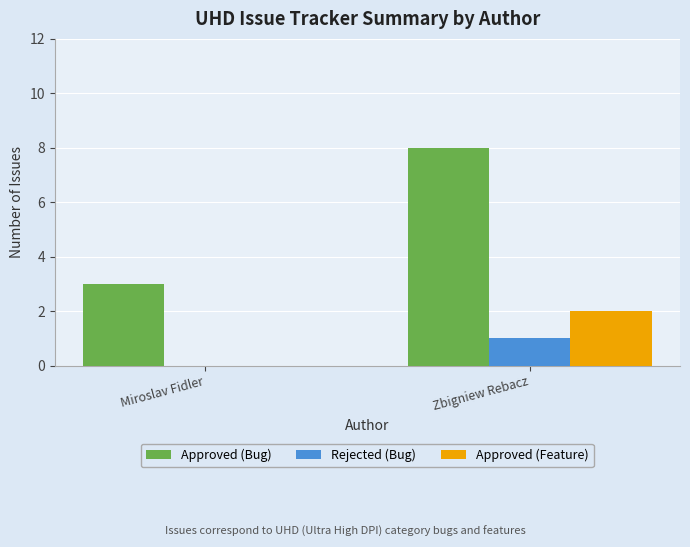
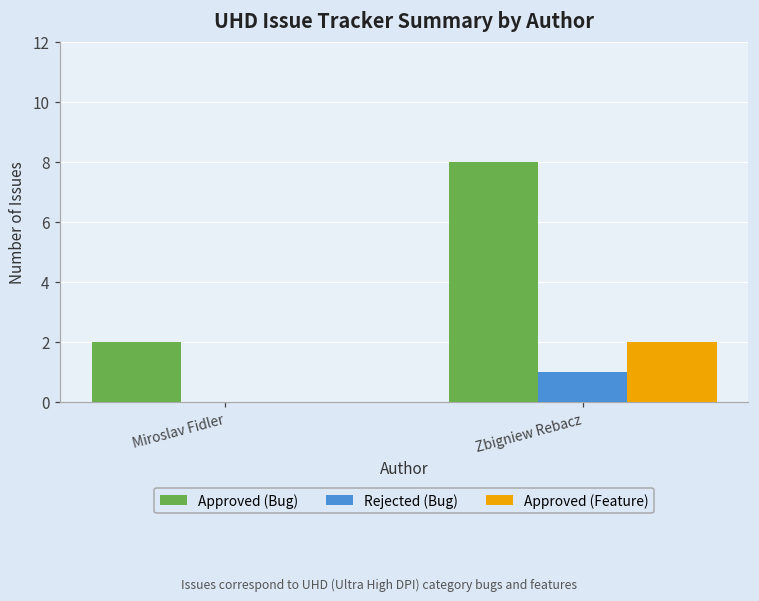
Approved (Bug), Miroslav Fidler: 3 -> 2
